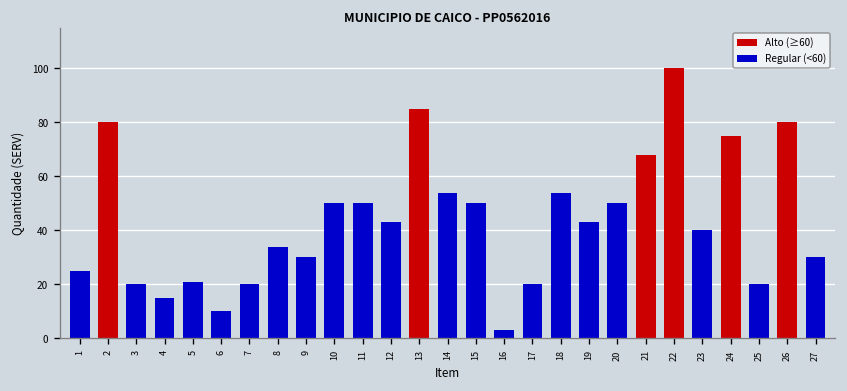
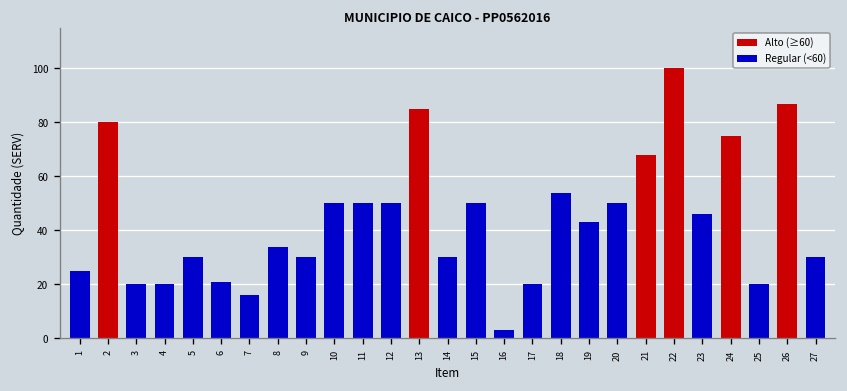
4: 15 -> 20
5: 21 -> 30
6: 10 -> 21
7: 20 -> 16
12: 43 -> 50
14: 54 -> 30
23: 40 -> 46
26: 80 -> 87
